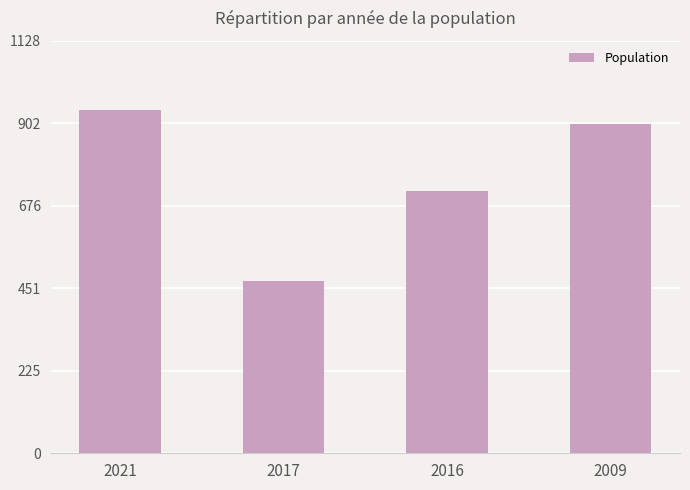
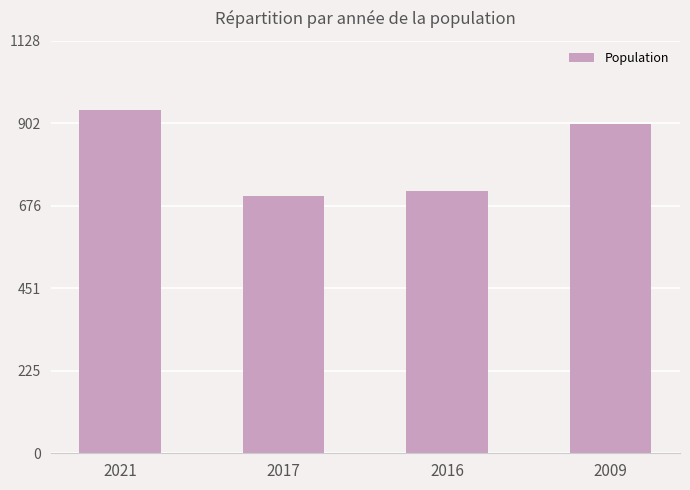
2017: 470 -> 700
